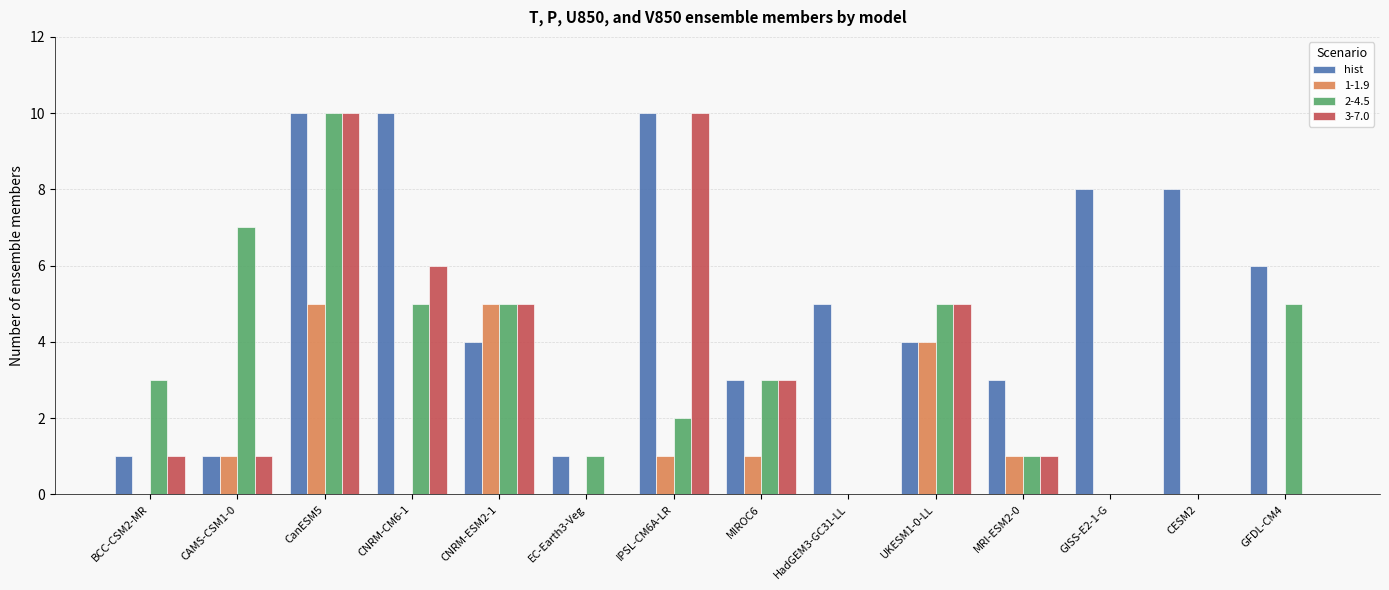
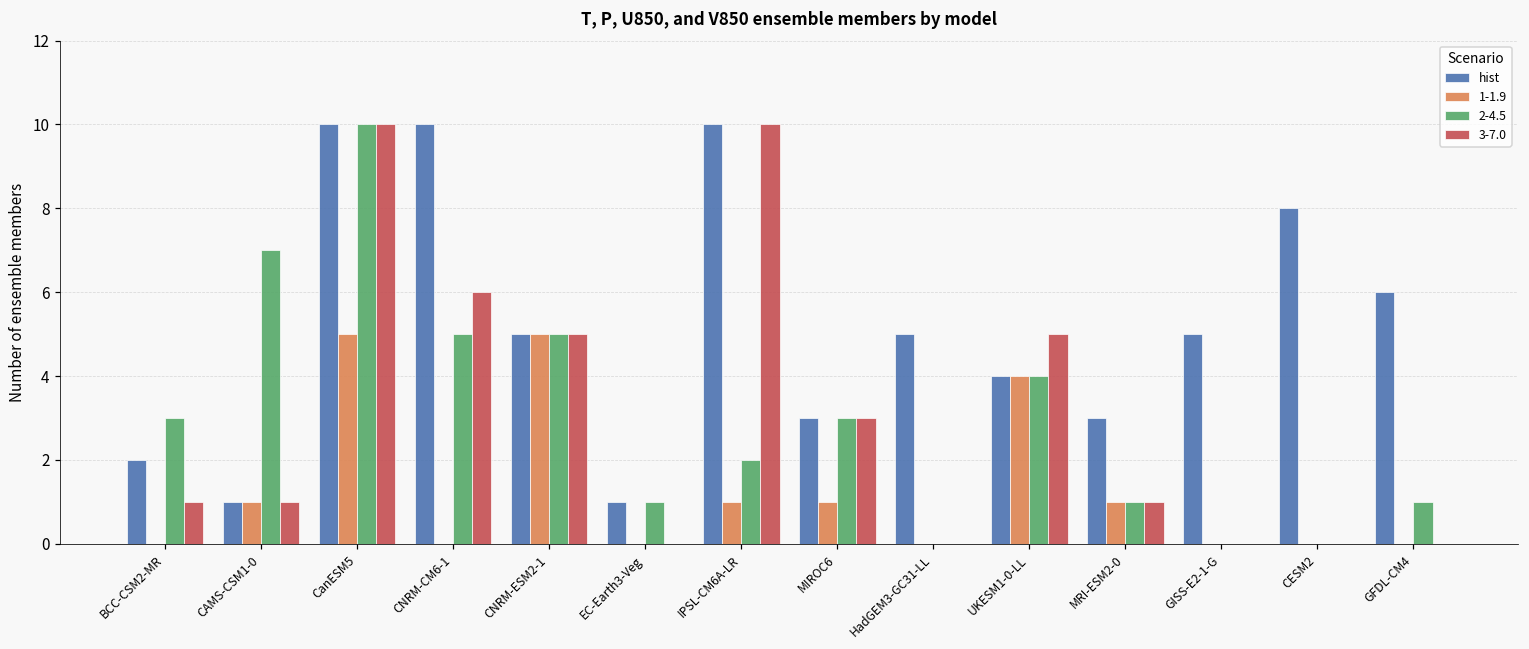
hist, BCC-CSM2-MR: 1 -> 2
hist, CNRM-ESM2-1: 4 -> 5
2-4.5, UKESM1-0-LL: 5 -> 4
hist, GISS-E2-1-G: 8 -> 5
2-4.5, GFDL-CM4: 5 -> 1
